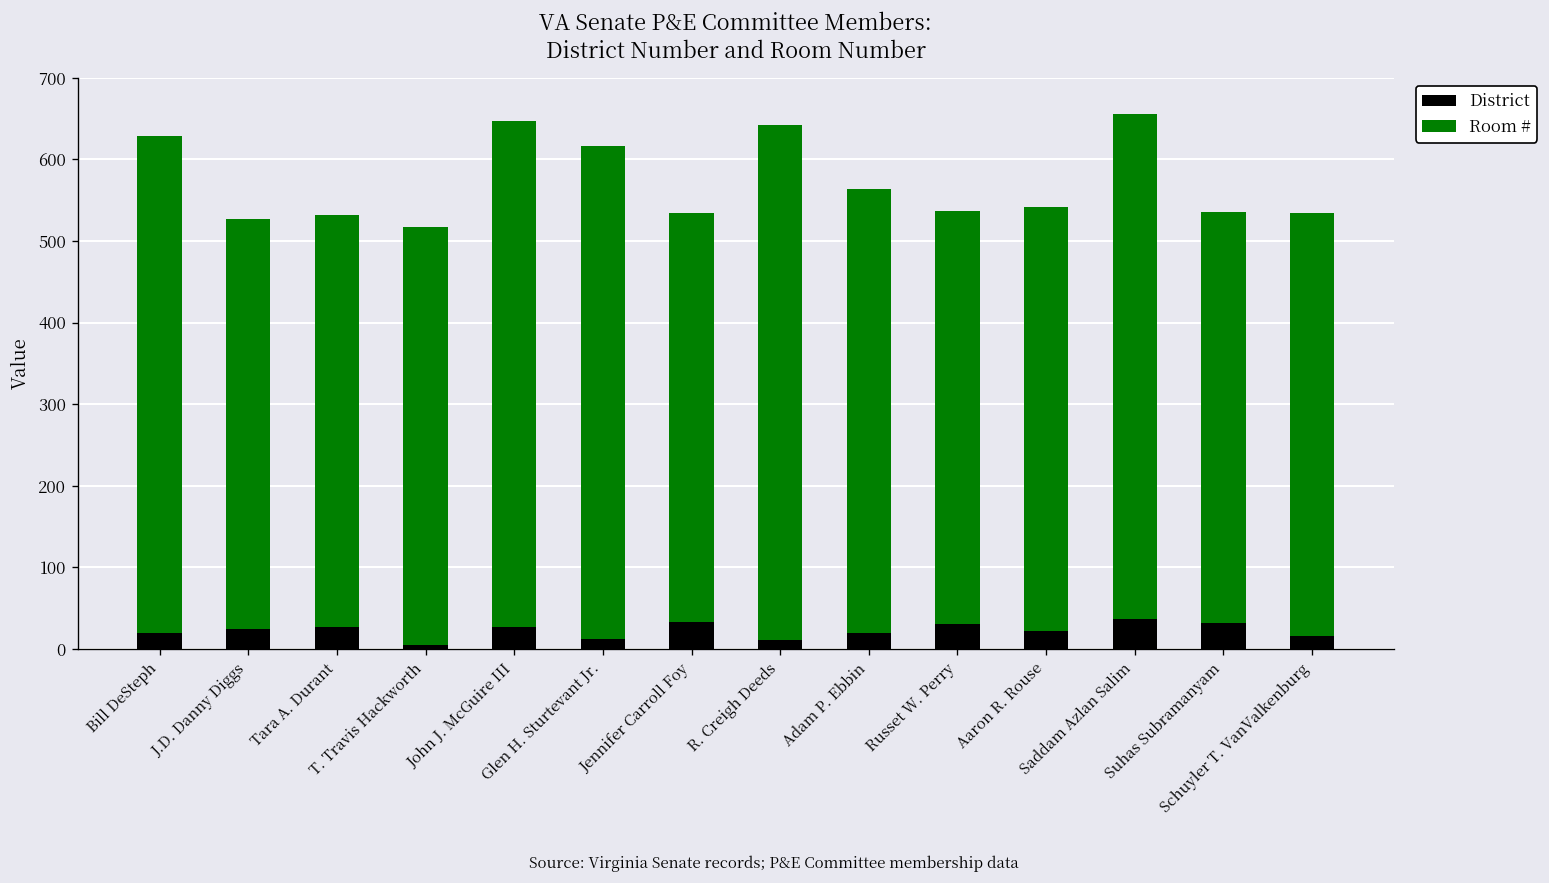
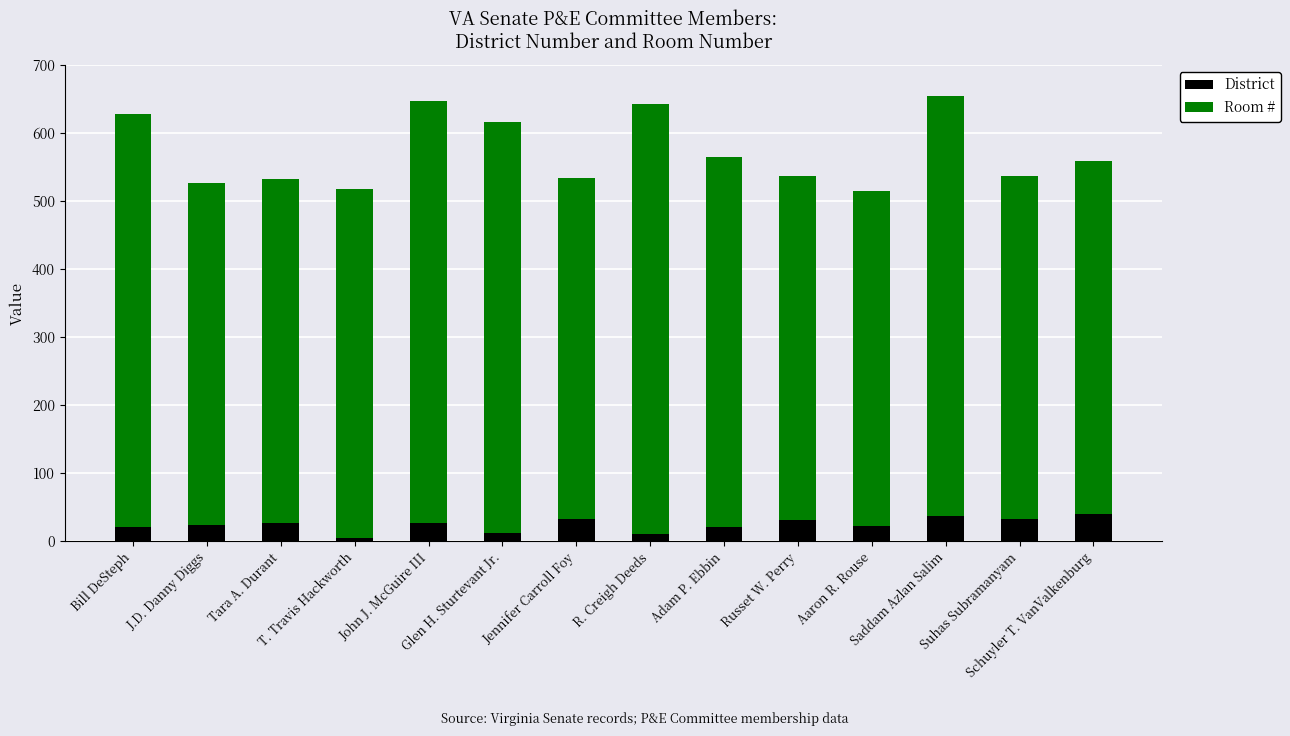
Room #, Aaron R. Rouse: 520 -> 490
District, Schuyler T. VanValkenburg: 20 -> 40
